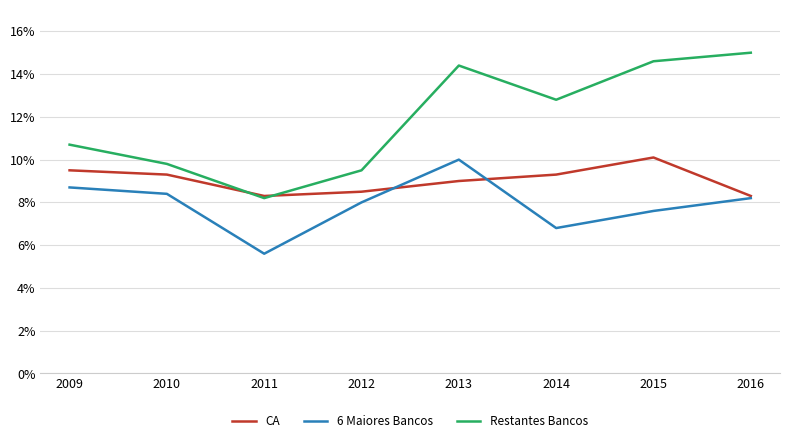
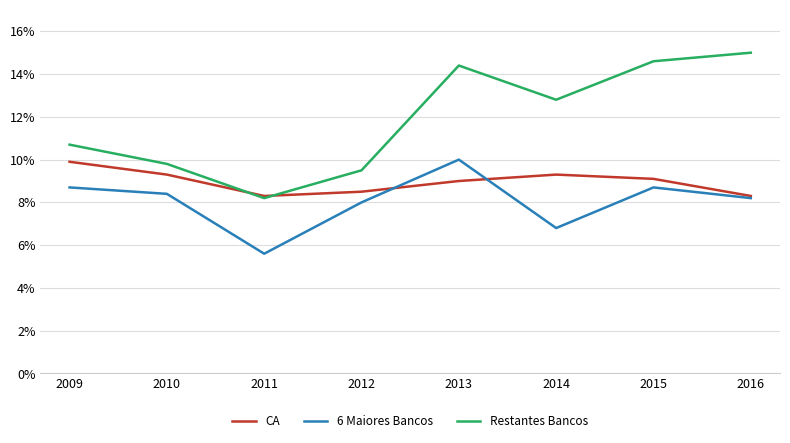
CA, 2009: 9.5% -> 9.9%
CA, 2015: 10.1% -> 9.1%
6 Maiores Bancos, 2015: 7.6% -> 8.7%
